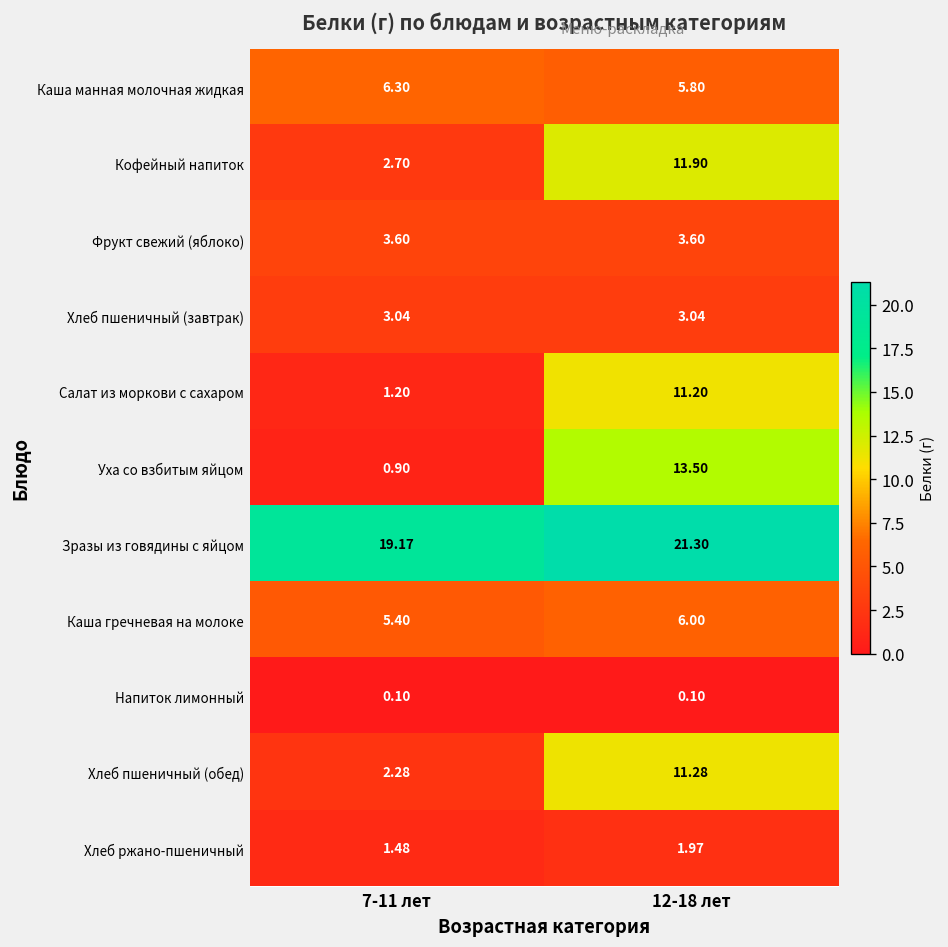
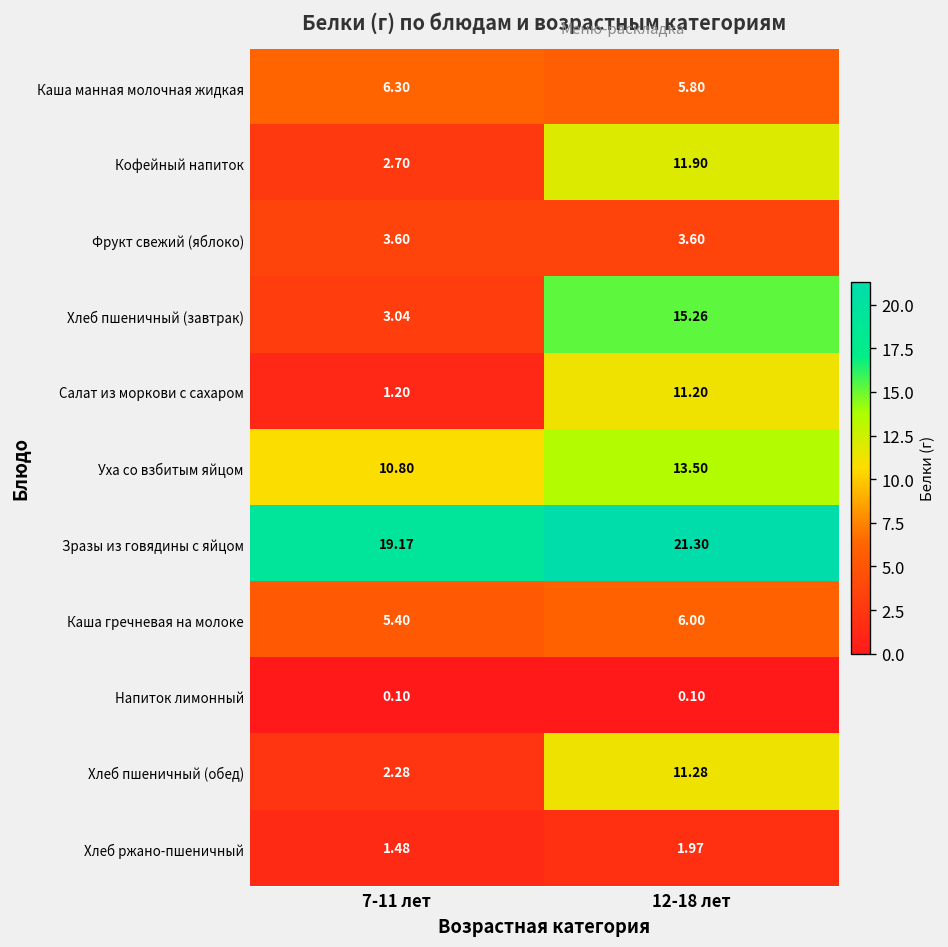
Хлеб пшеничный (завтрак), 12-18 лет: 3.04 -> 15.26
Уха со взбитым яйцом, 7-11 лет: 0.90 -> 10.80
